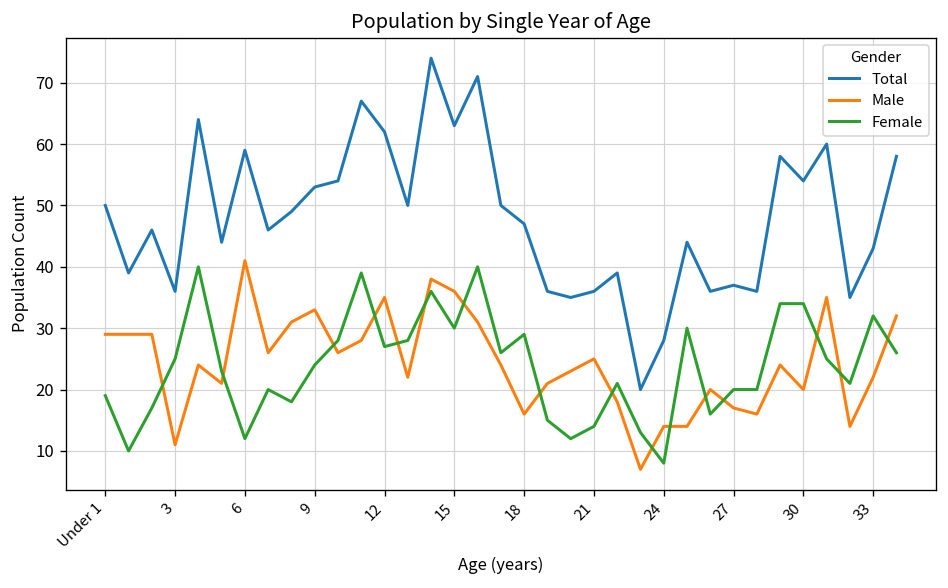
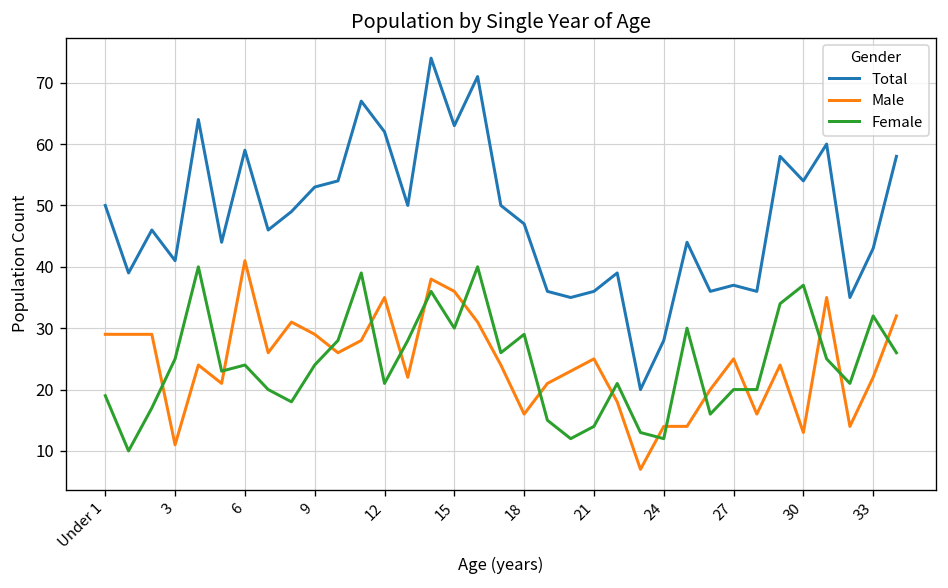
Total, 3: 36 -> 41
Female, 6: 12 -> 24
Male, 9: 33 -> 29
Female, 12: 27 -> 21
Female, 24: 8 -> 12
Male, 27: 17 -> 25
Male, 30: 20 -> 13
Female, 30: 34 -> 37
